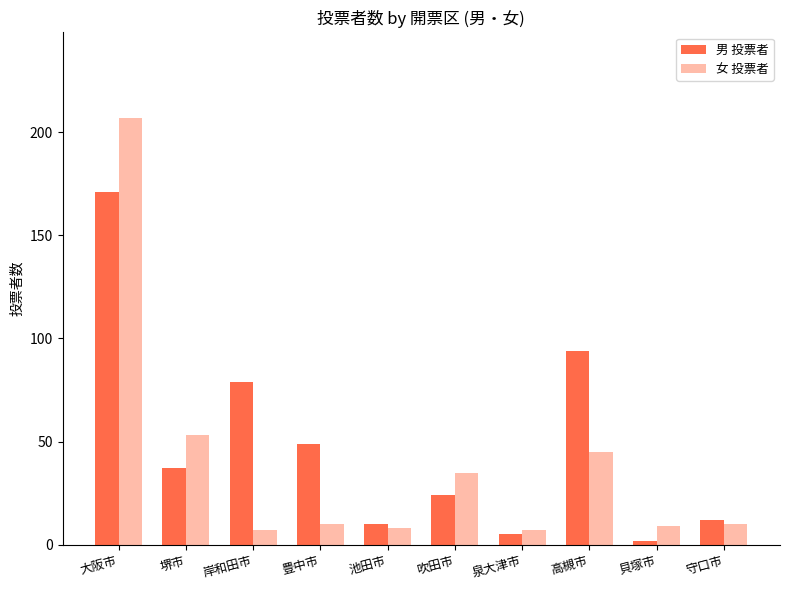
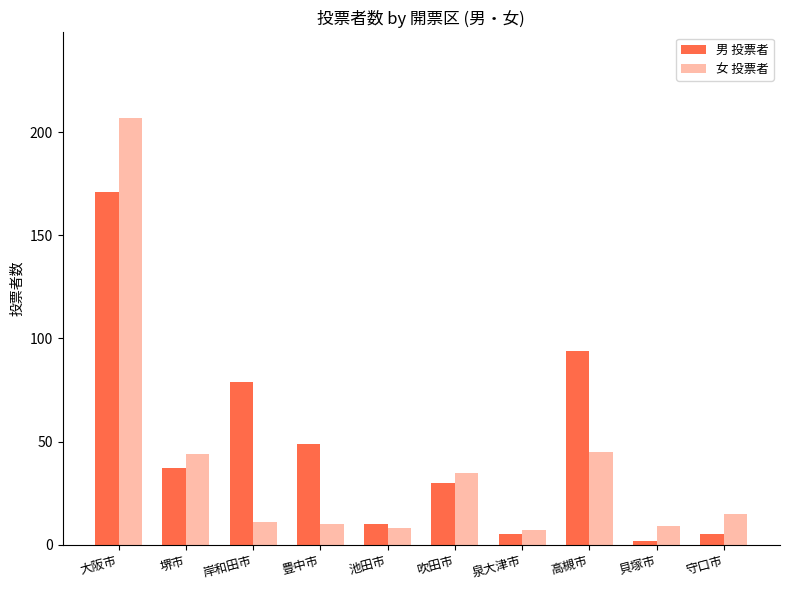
女 投票者, 堺市: 53 -> 44
女 投票者, 岸和田市: 7 -> 11
男 投票者, 吹田市: 24 -> 30
男 投票者, 守口市: 12 -> 5
女 投票者, 守口市: 10 -> 15
